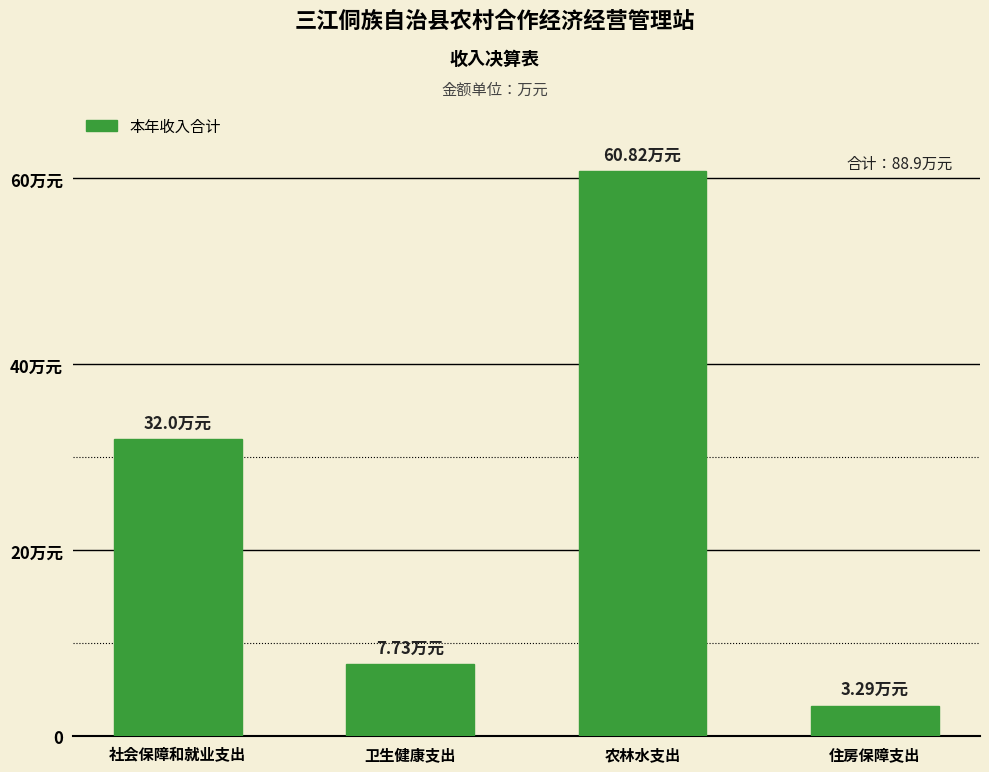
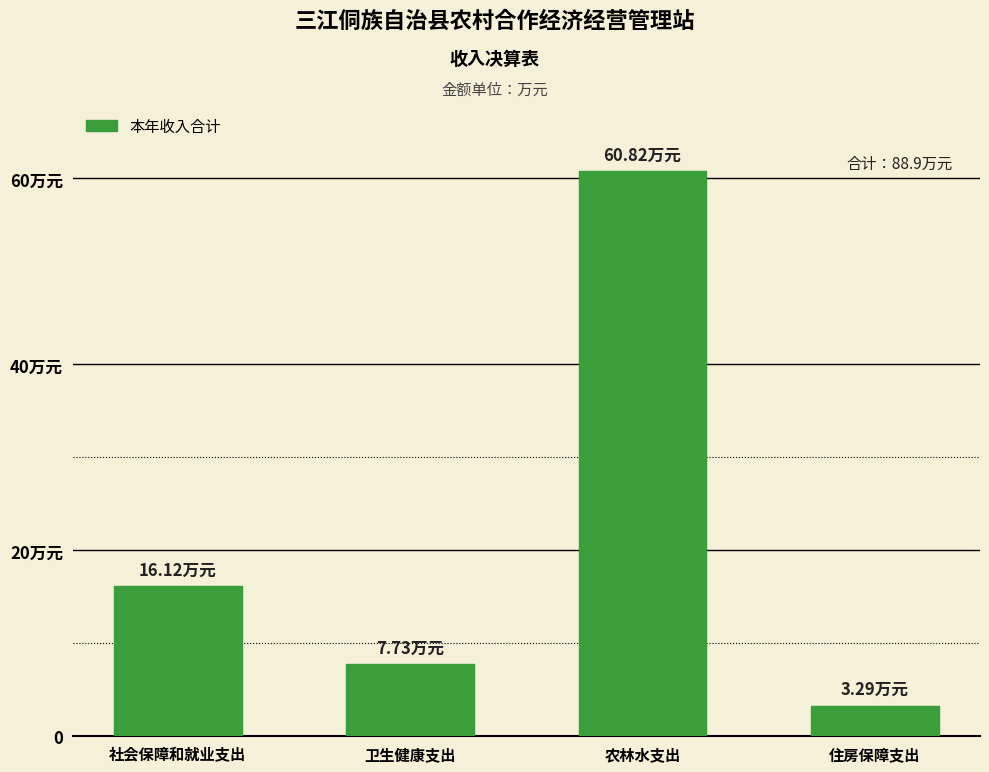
社会保障和就业支出: 32.0 -> 16.12
